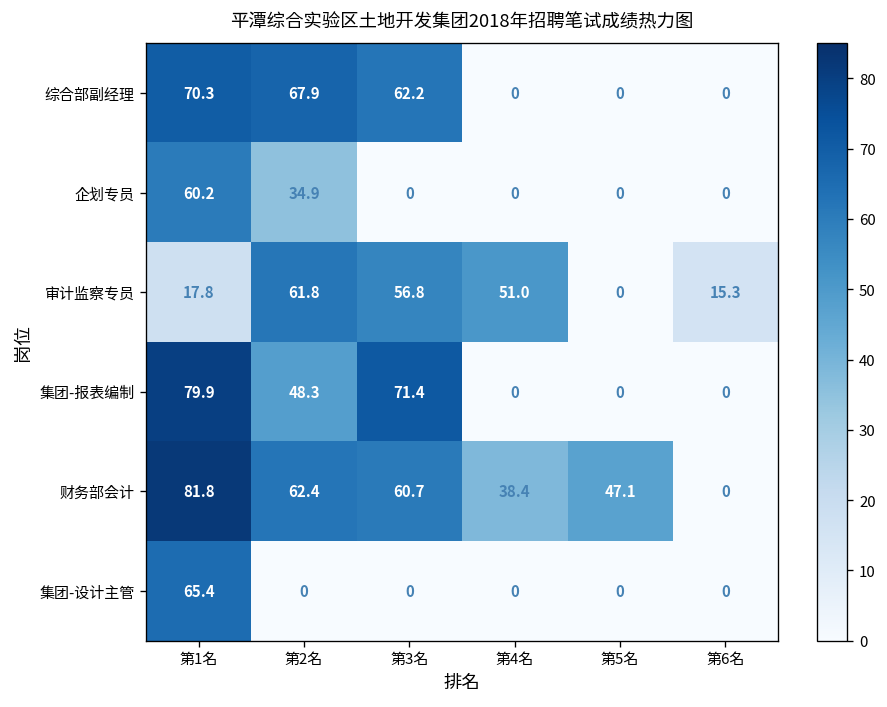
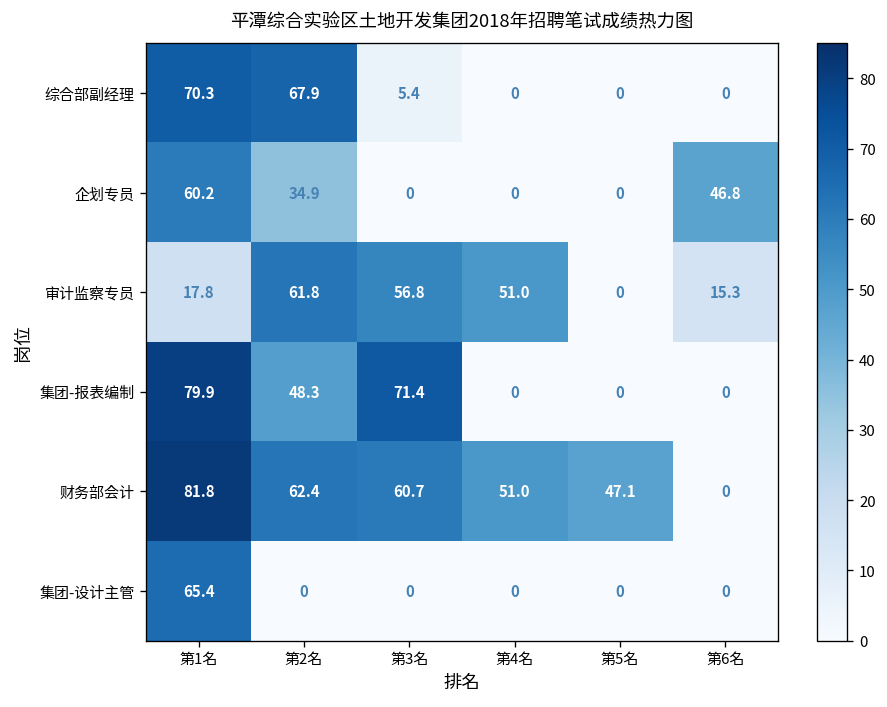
综合部副经理, 第3名: 62.2 -> 5.4
企划专员, 第6名: 0 -> 46.8
财务部会计, 第4名: 38.4 -> 51.0
